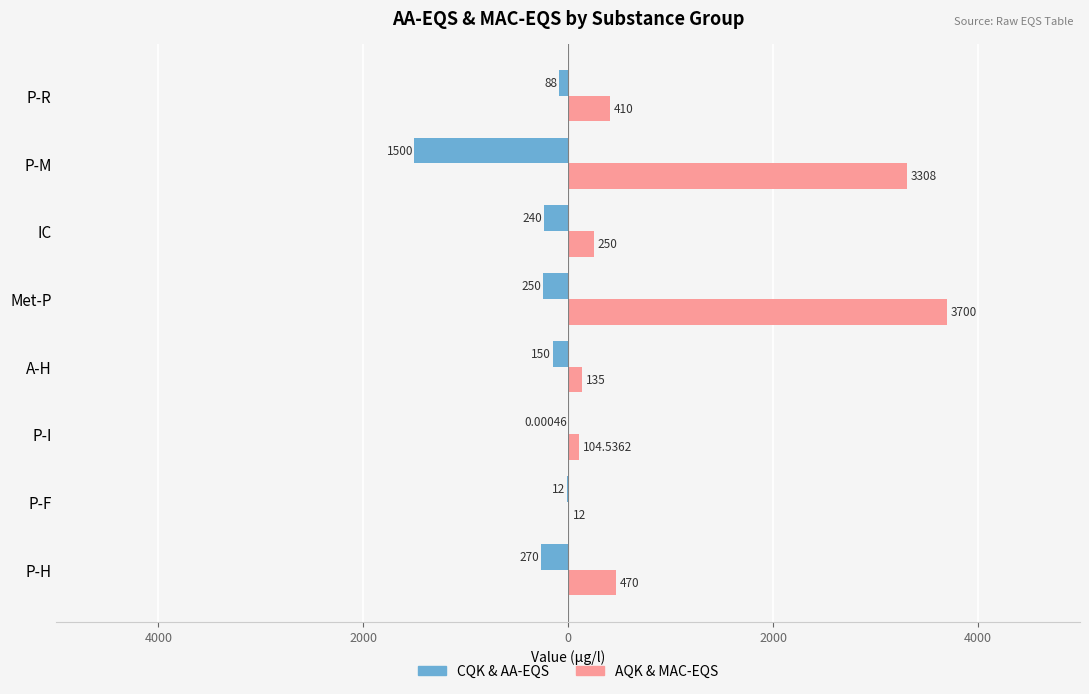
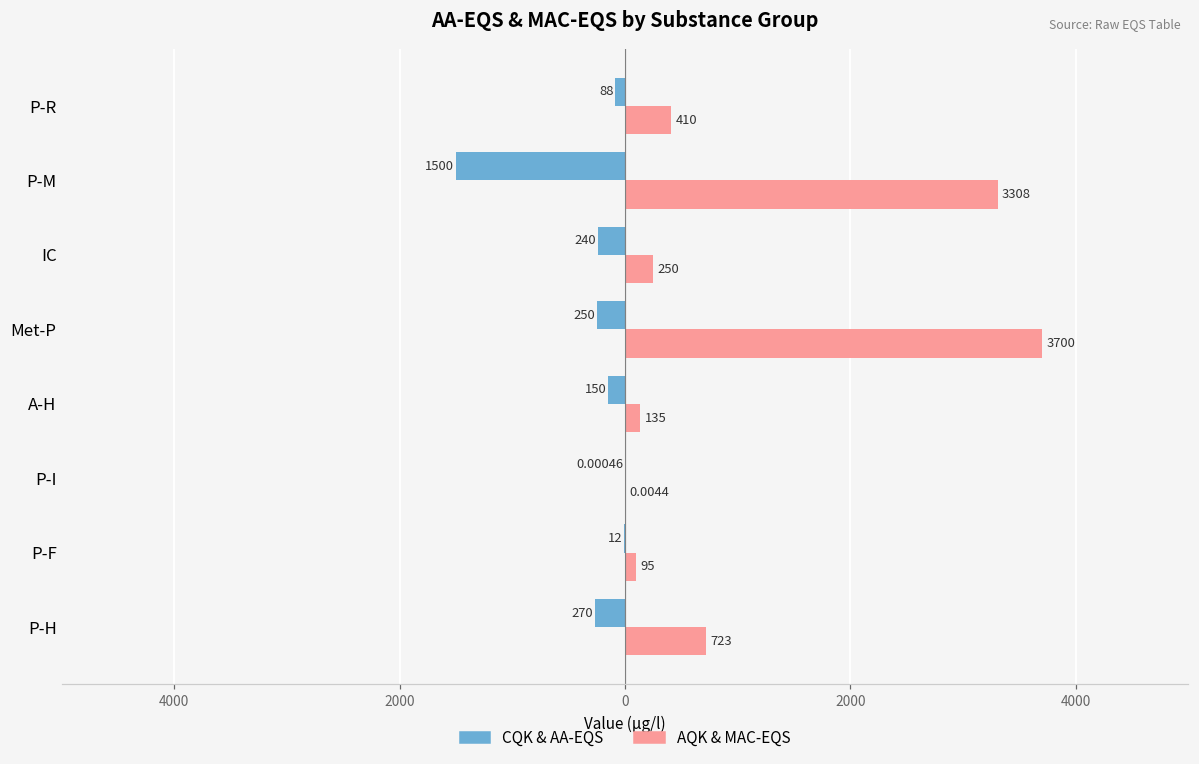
AQK & MAC-EQS, P-I: 104.5362 -> 0.0044
AQK & MAC-EQS, P-F: 12 -> 95
AQK & MAC-EQS, P-H: 470 -> 723
